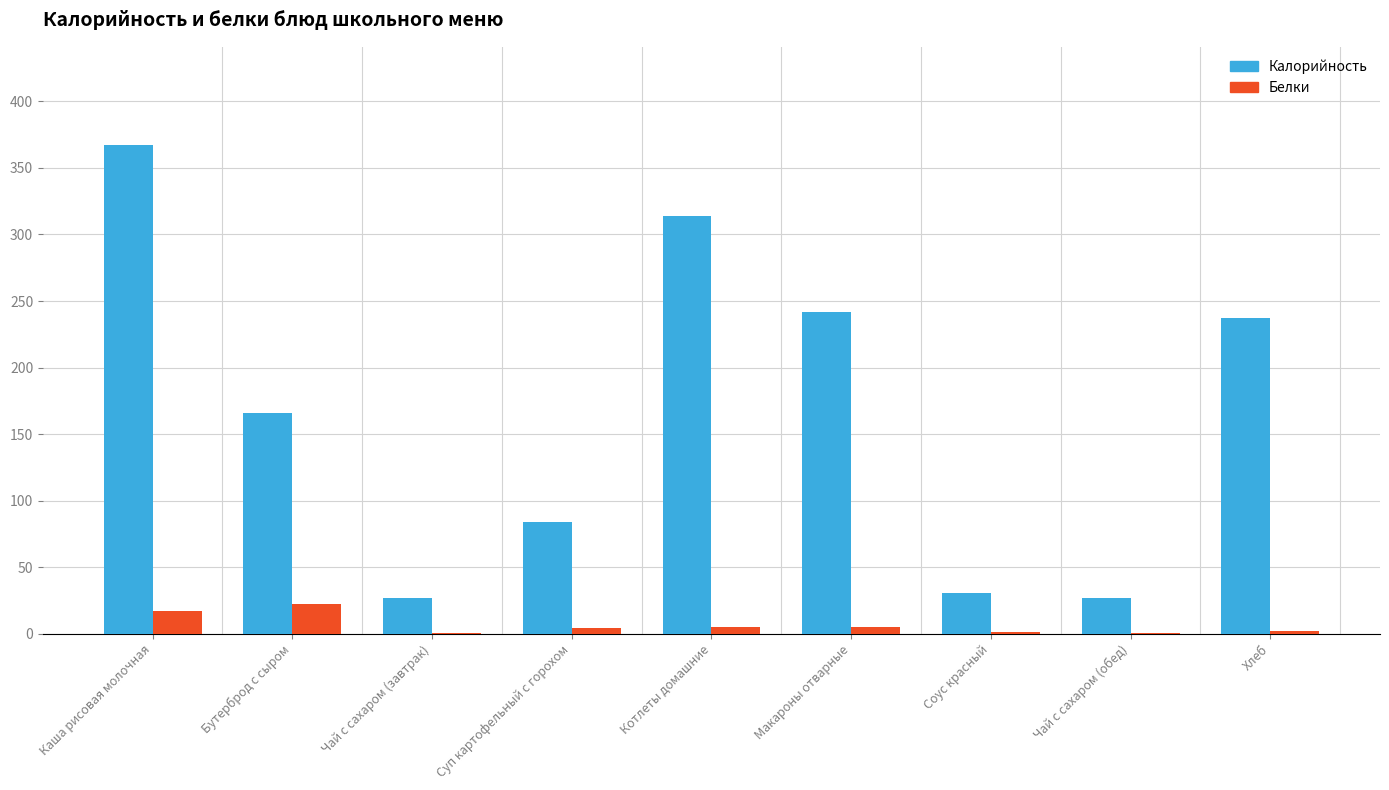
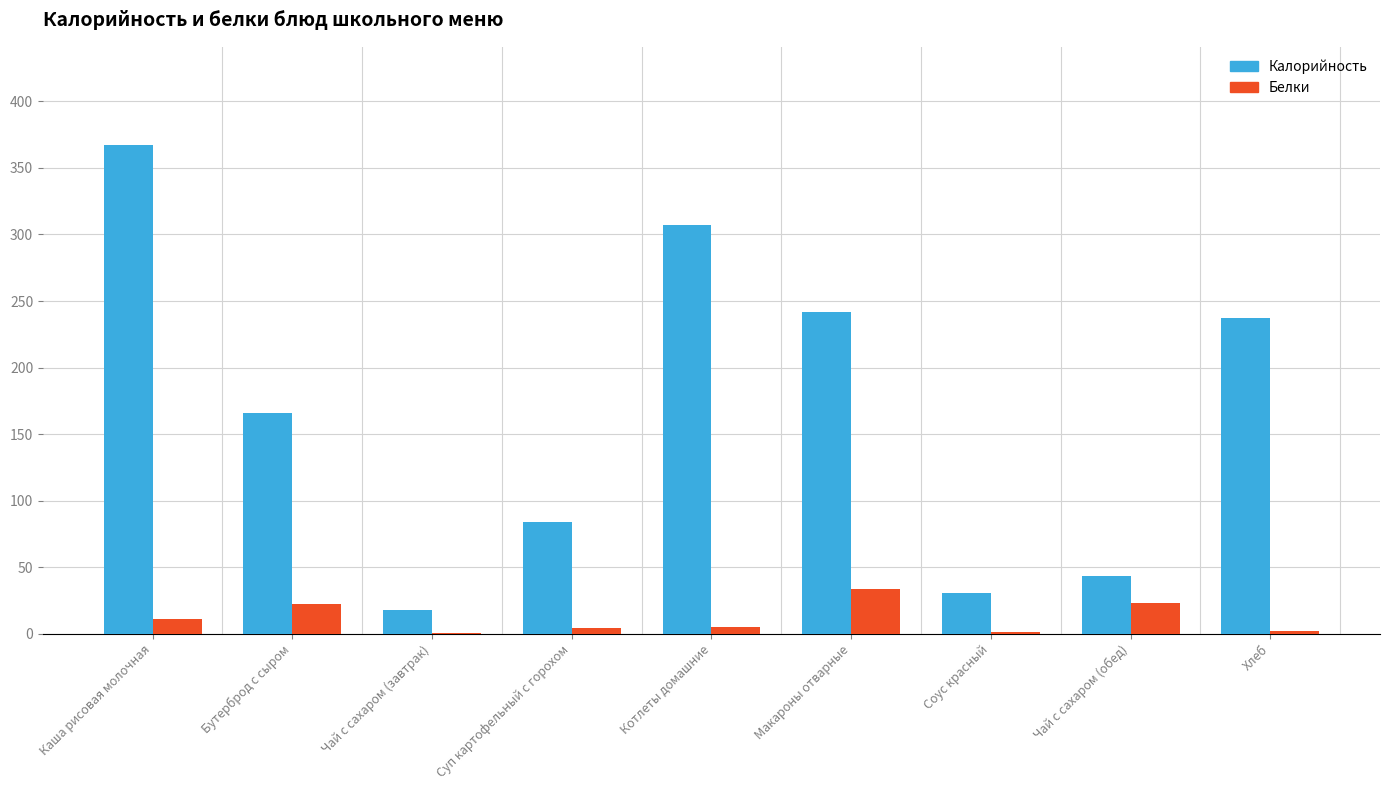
Белки, Каша рисовая молочная: 17 -> 11
Калорийность, Чай с сахаром (завтрак): 27 -> 18
Калорийность, Котлеты домашние: 314 -> 307
Белки, Макароны отварные: 5 -> 34
Калорийность, Чай с сахаром (обед): 27 -> 44
Белки, Чай с сахаром (обед): 0 -> 23
